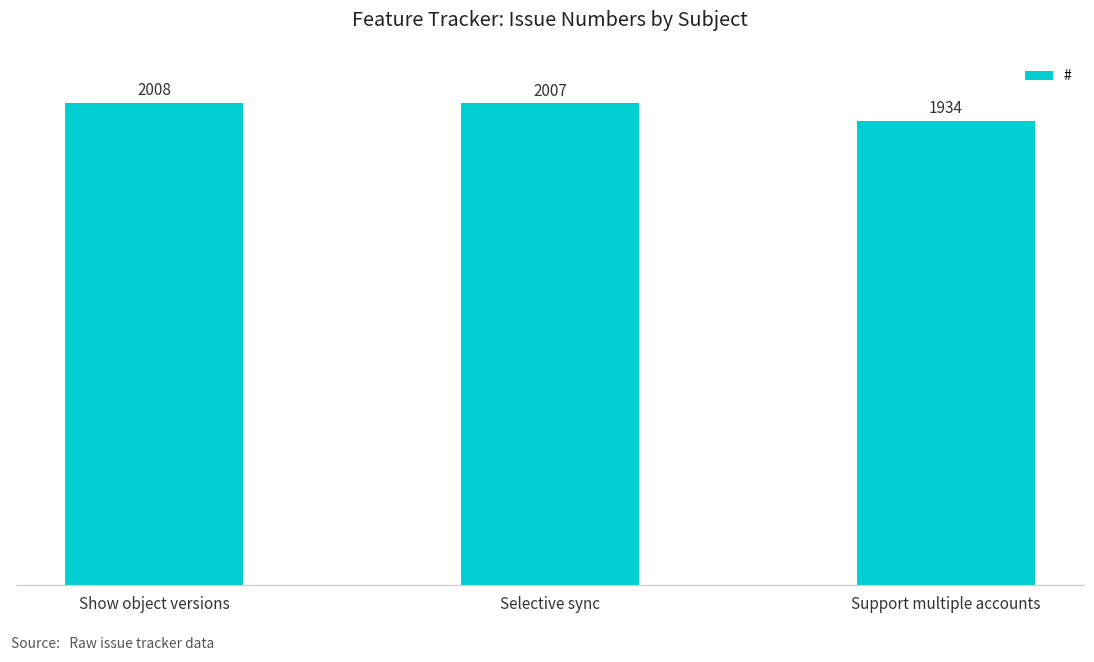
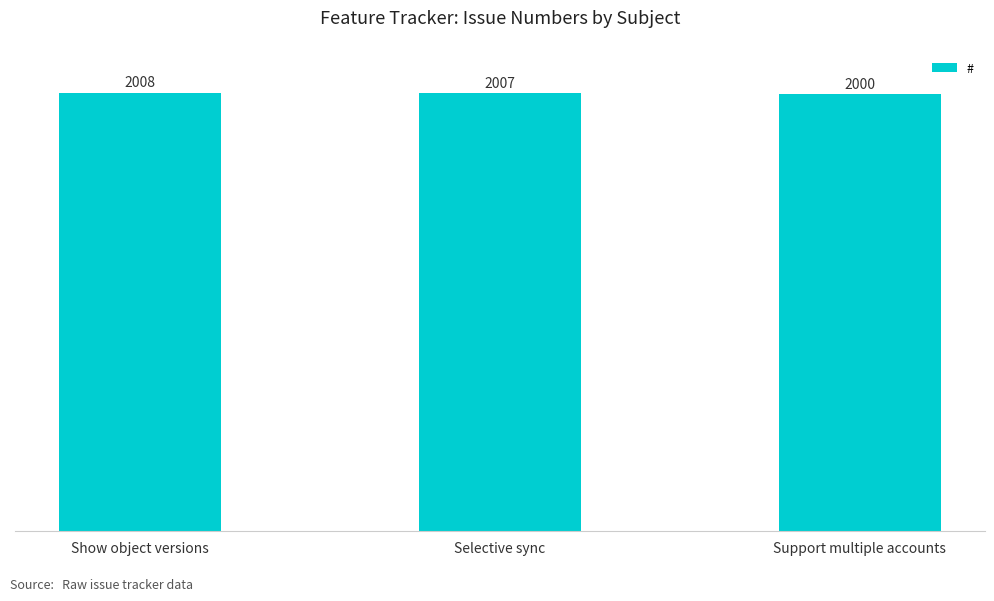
Support multiple accounts: 1934 -> 2000
